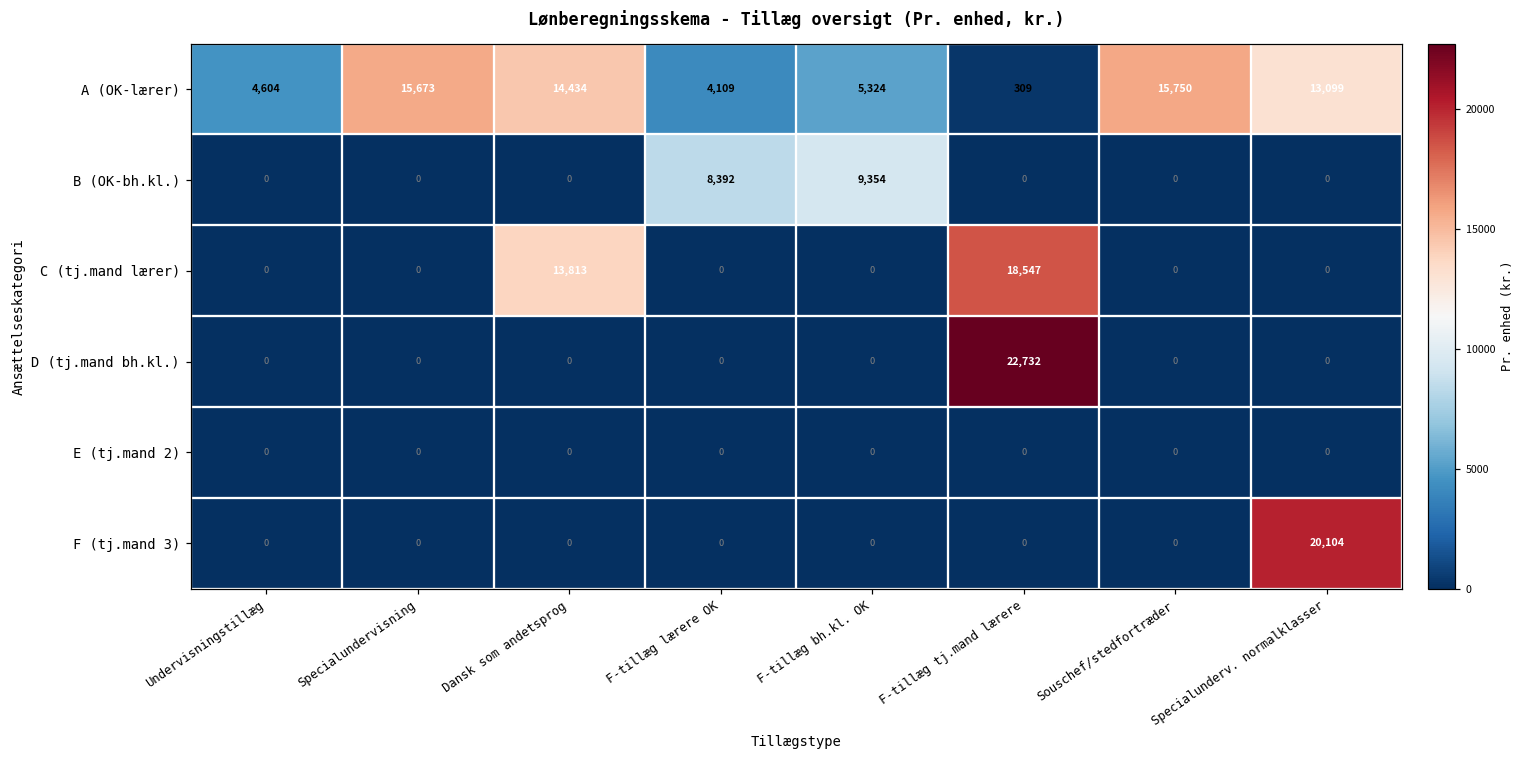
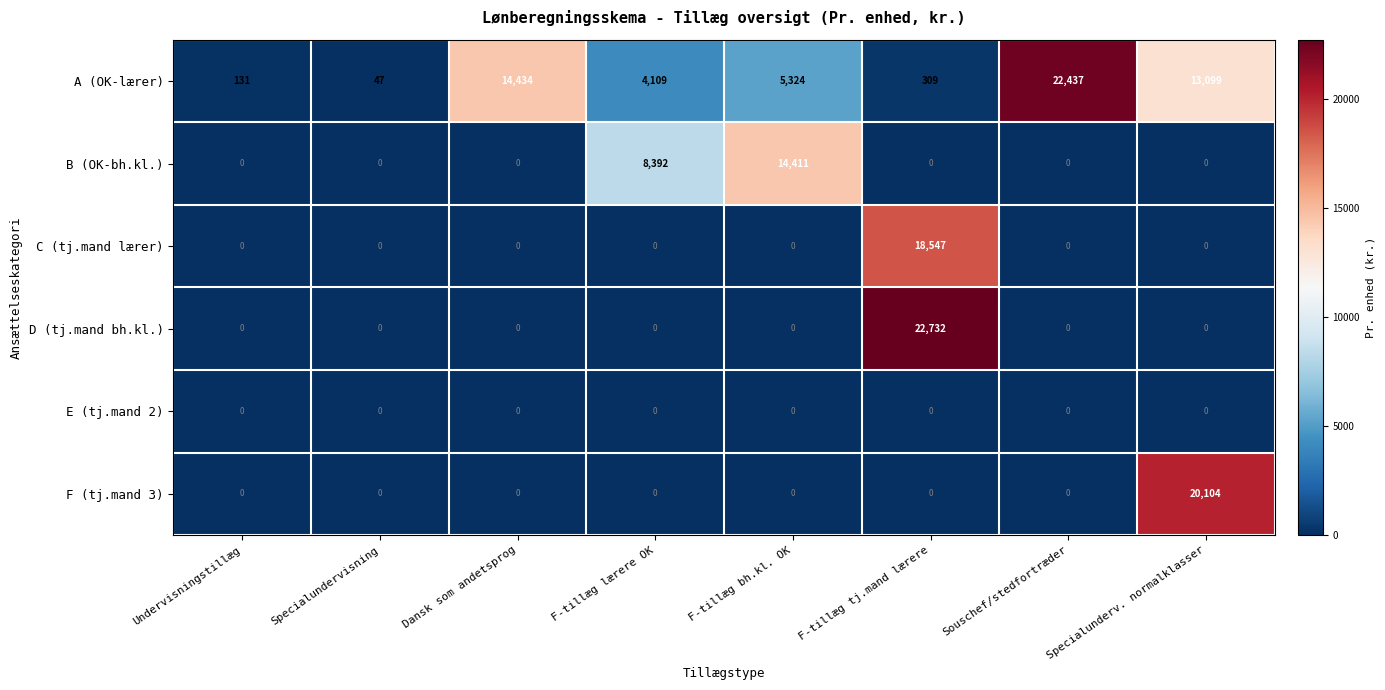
A (OK-lærer), Undervisningstillæg: 4,604 -> 131
A (OK-lærer), Specialundervisning: 15,673 -> 47
A (OK-lærer), Souschef/stedfortræder: 15,750 -> 22,437
B (OK-bh.kl.), F-tillæg bh.kl. OK: 9,354 -> 14,411
C (tj.mand lærer), Dansk som andetsprog: 13,813 -> 0
